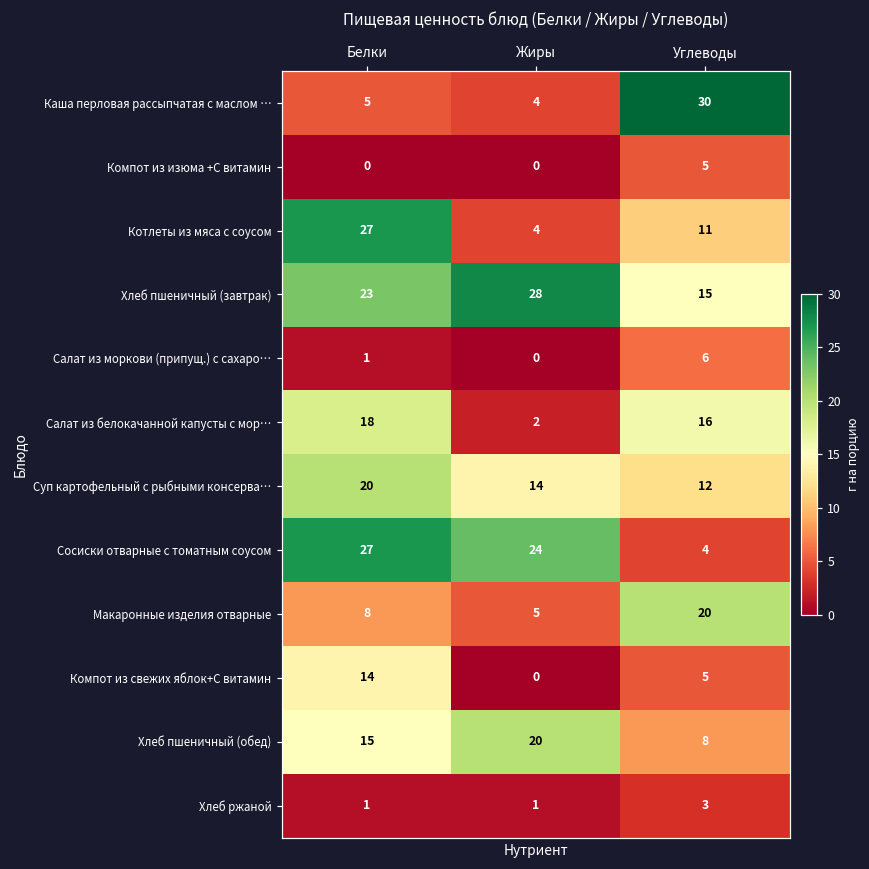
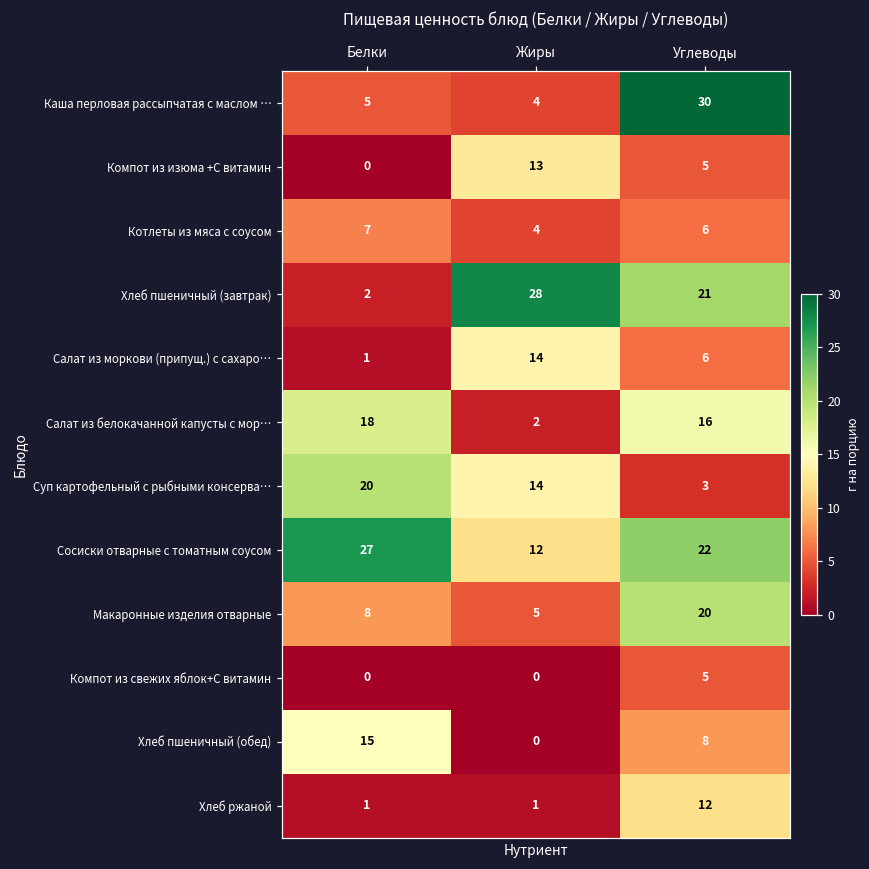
Компот из изюма +С витамин, Жиры: 0 -> 13
Котлеты из мяса с соусом, Белки: 27 -> 7
Котлеты из мяса с соусом, Углеводы: 11 -> 6
Хлеб пшеничный (завтрак), Белки: 23 -> 2
Хлеб пшеничный (завтрак), Углеводы: 15 -> 21
Салат из моркови (припущ.) с сахаро…, Жиры: 0 -> 14
Суп картофельный с рыбными консерва…, Углеводы: 12 -> 3
Сосиски отварные с томатным соусом, Жиры: 24 -> 12
Сосиски отварные с томатным соусом, Углеводы: 4 -> 22
Компот из свежих яблок+С витамин, Белки: 14 -> 0
Хлеб пшеничный (обед), Жиры: 20 -> 0
Хлеб ржаной, Углеводы: 3 -> 12
